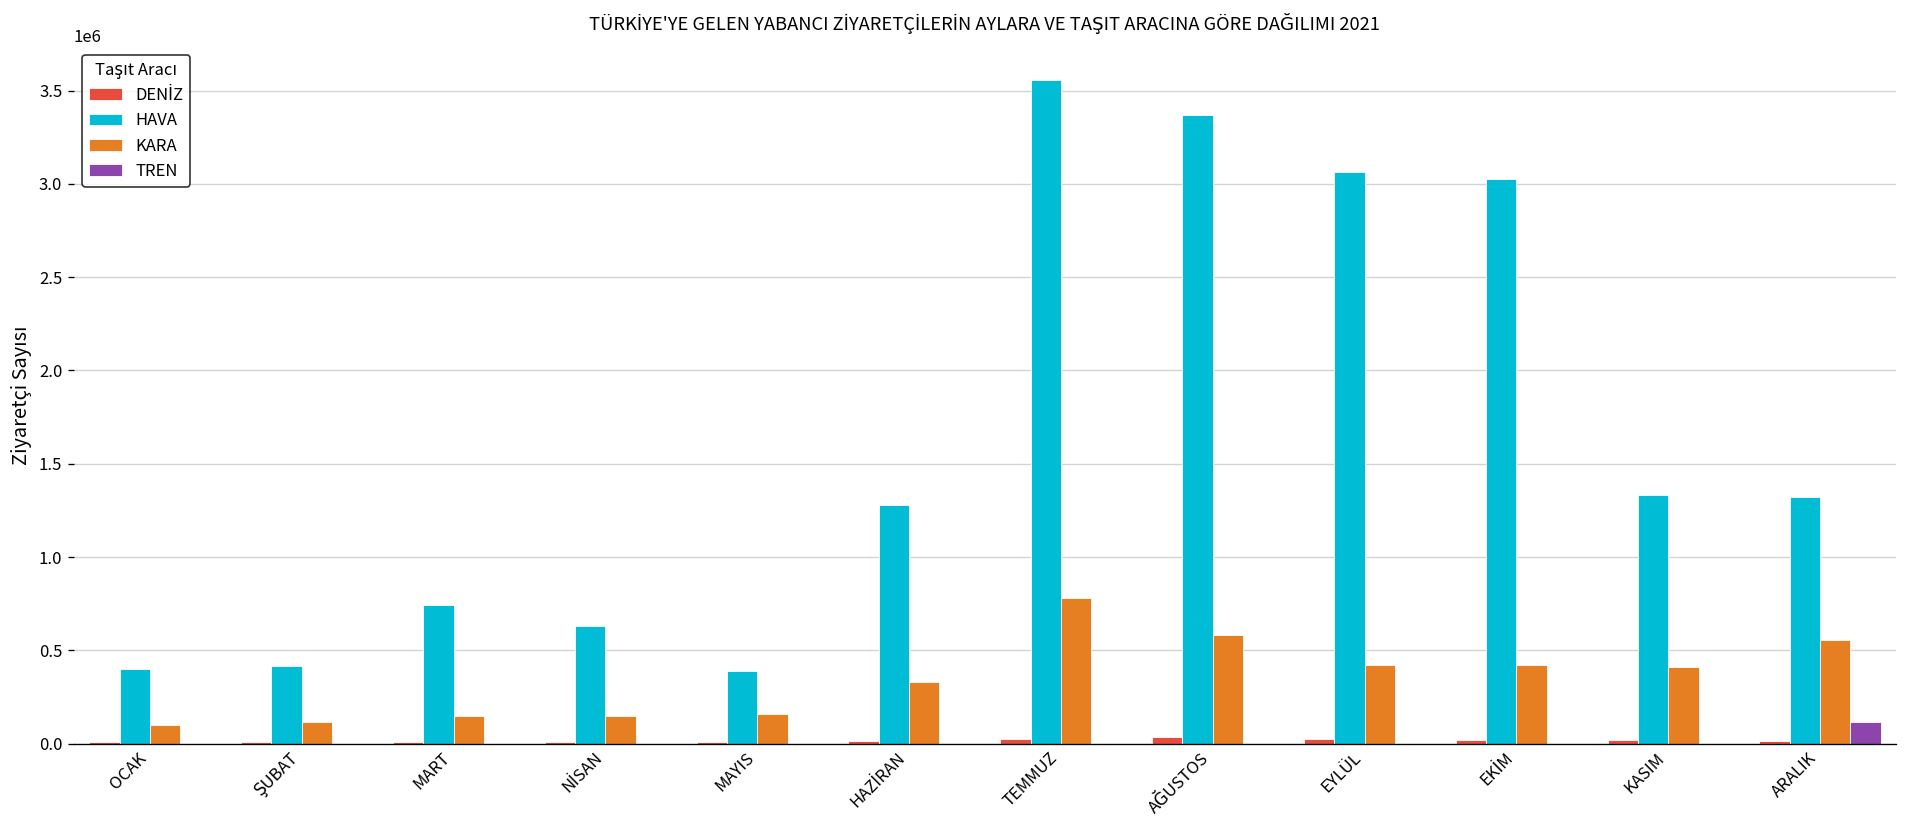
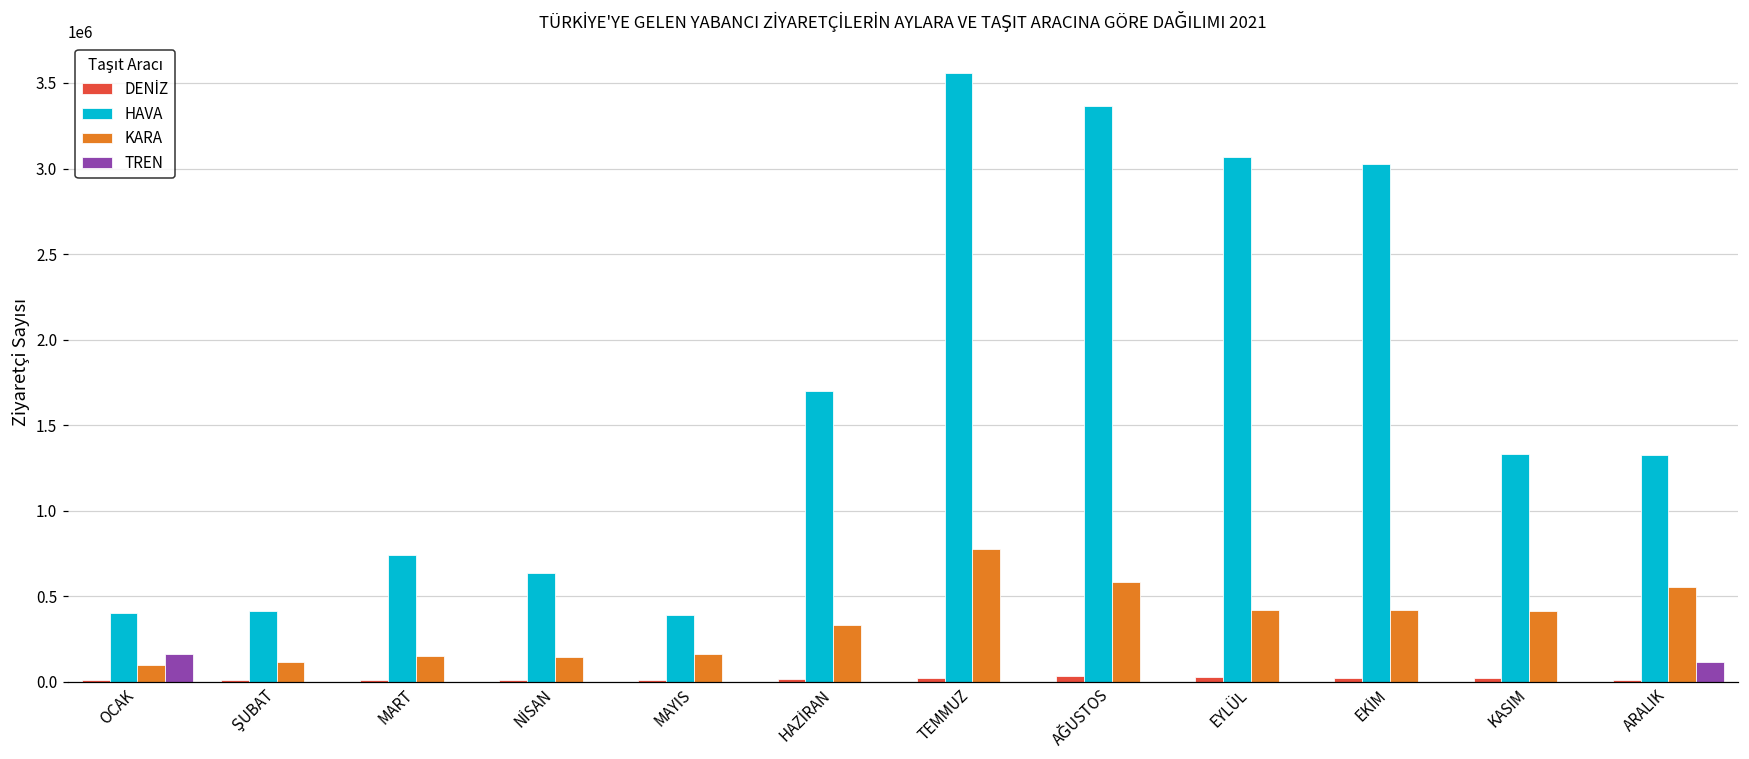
TREN, OCAK: 0 -> 160000
HAVA, HAZİRAN: 1280000 -> 1700000
